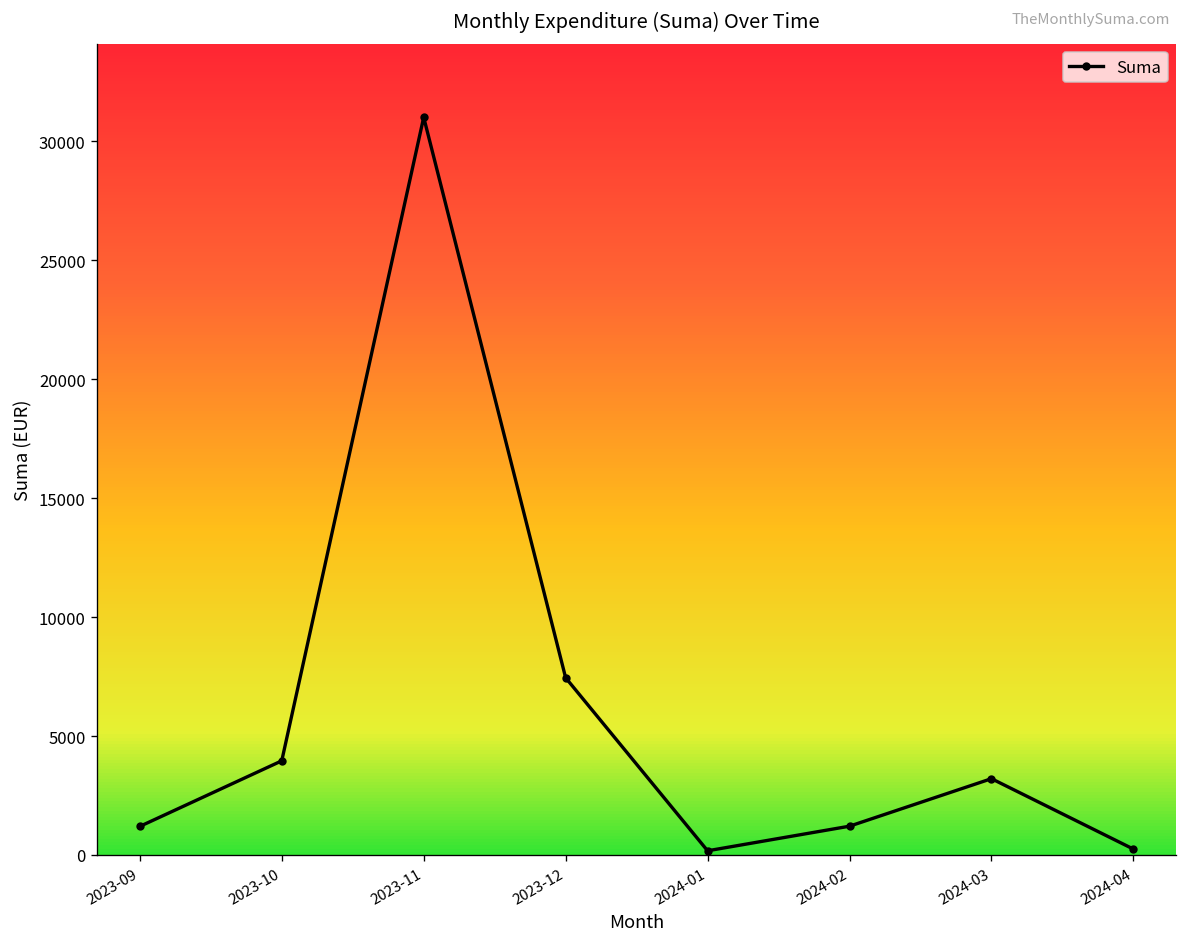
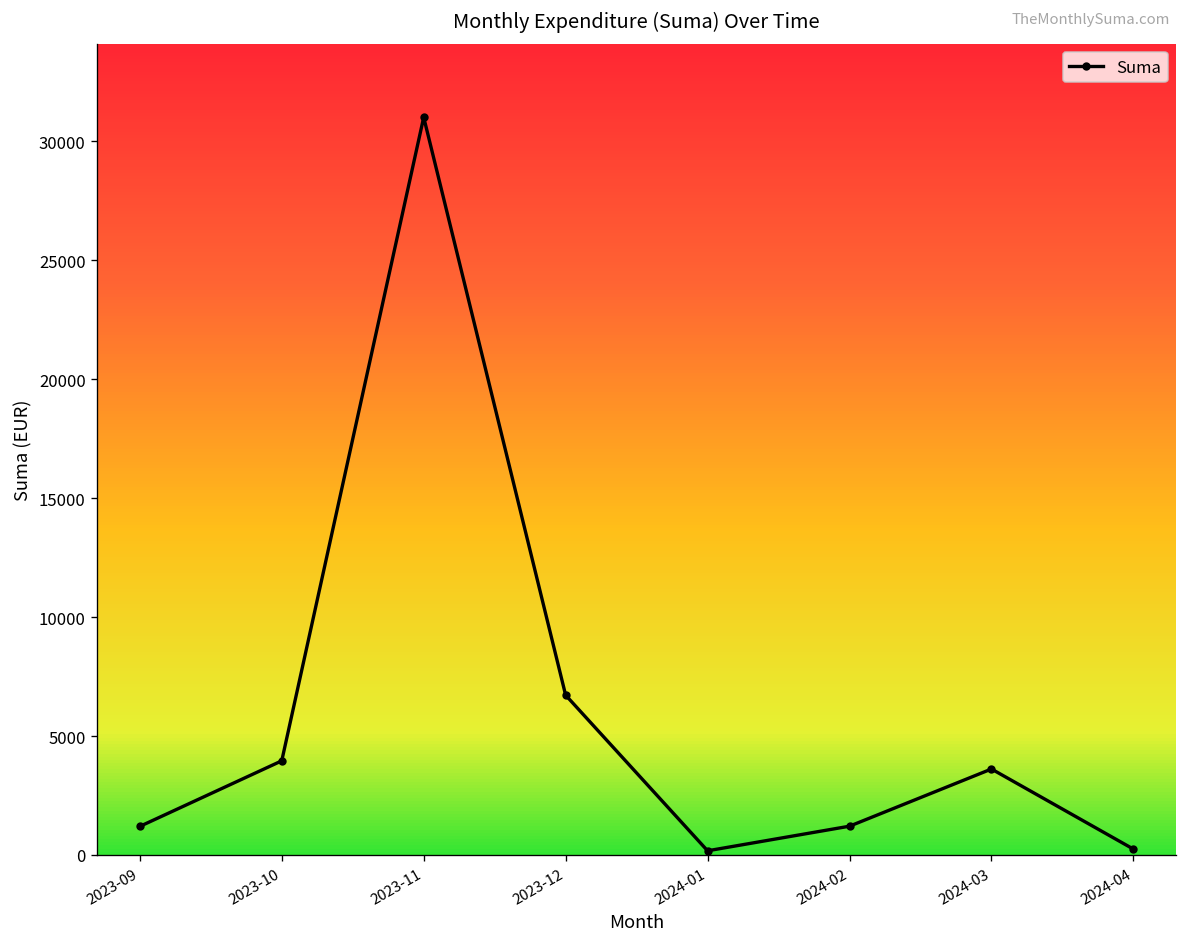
2023-12: 7400 -> 6700
2024-03: 3200 -> 3600
